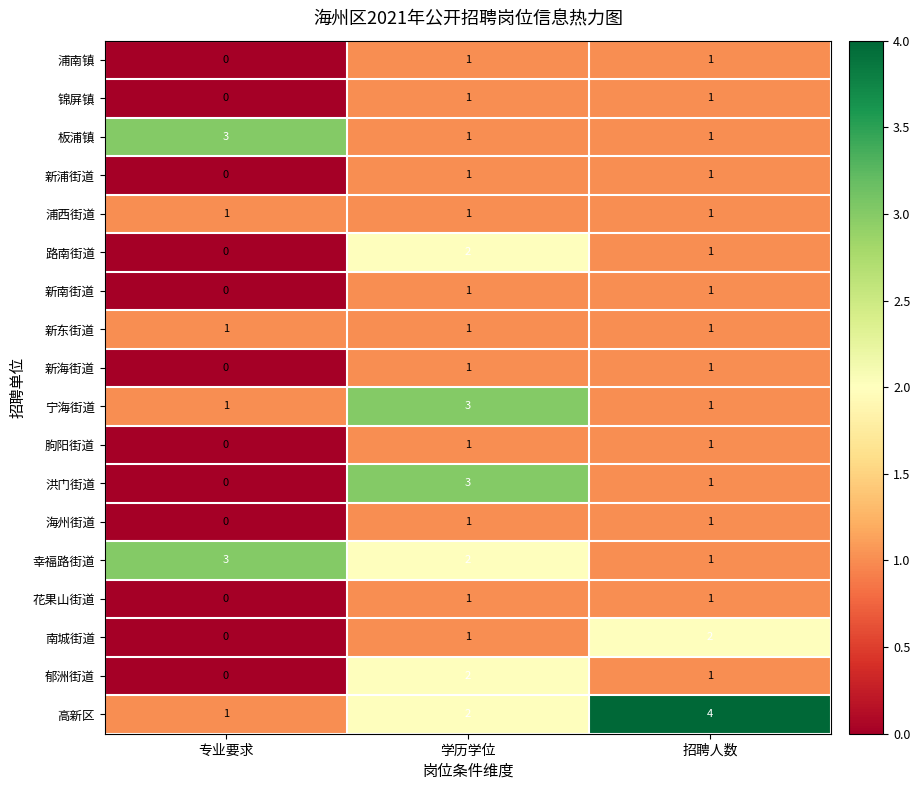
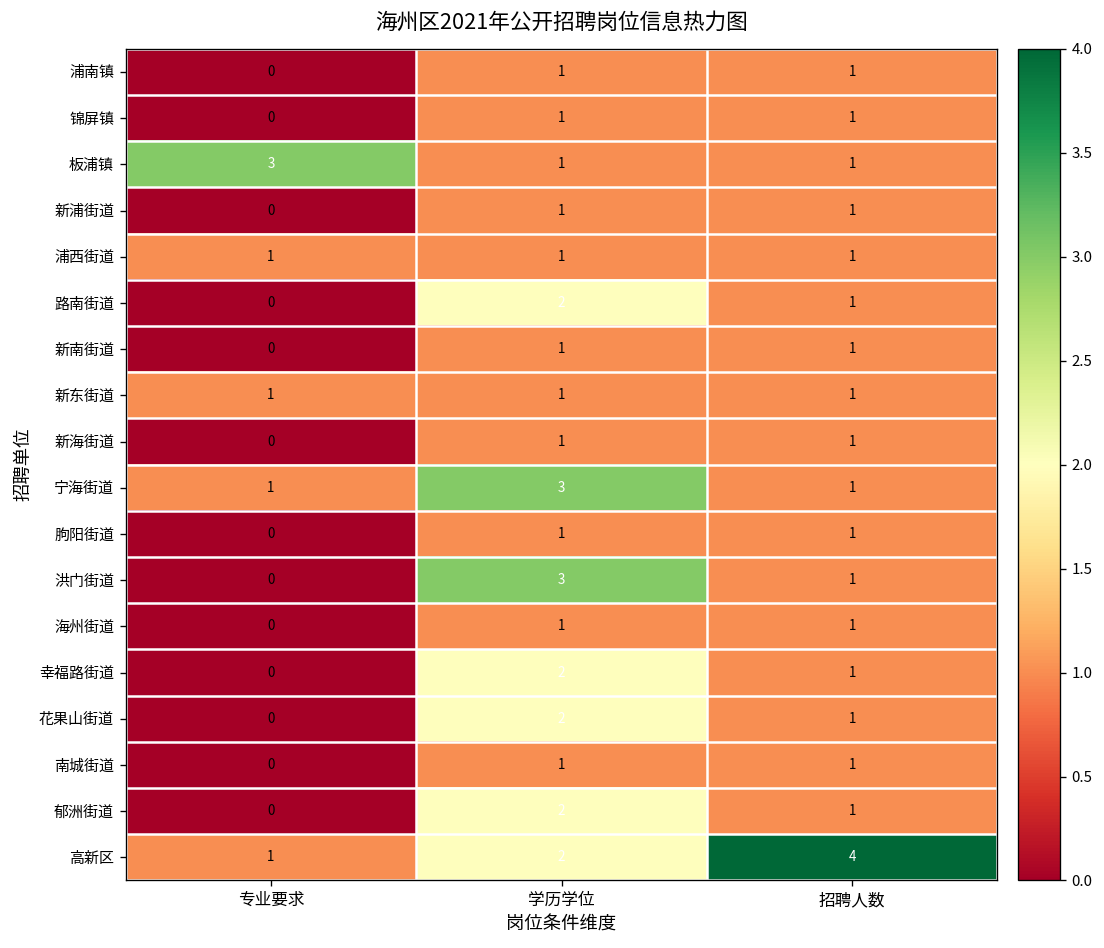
幸福路街道, 专业要求: 3 -> 0
花果山街道, 学历学位: 1 -> 2
南城街道, 招聘人数: 2 -> 1
